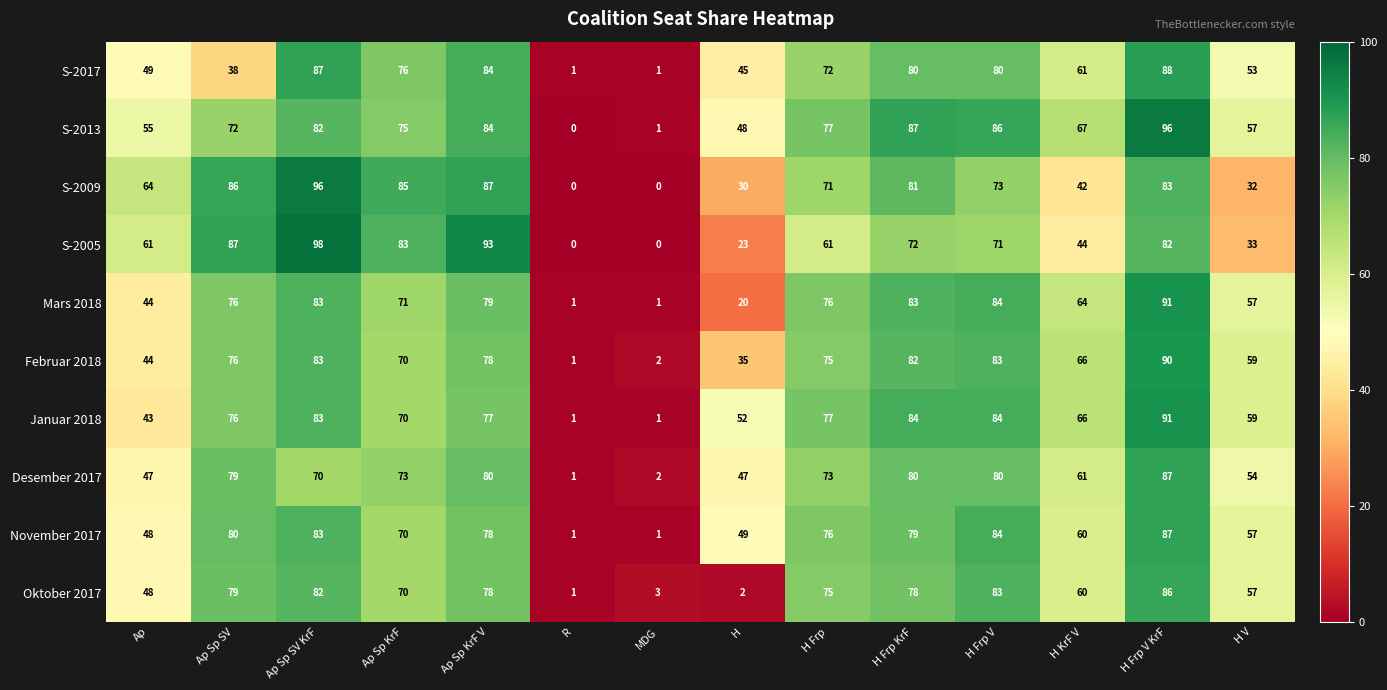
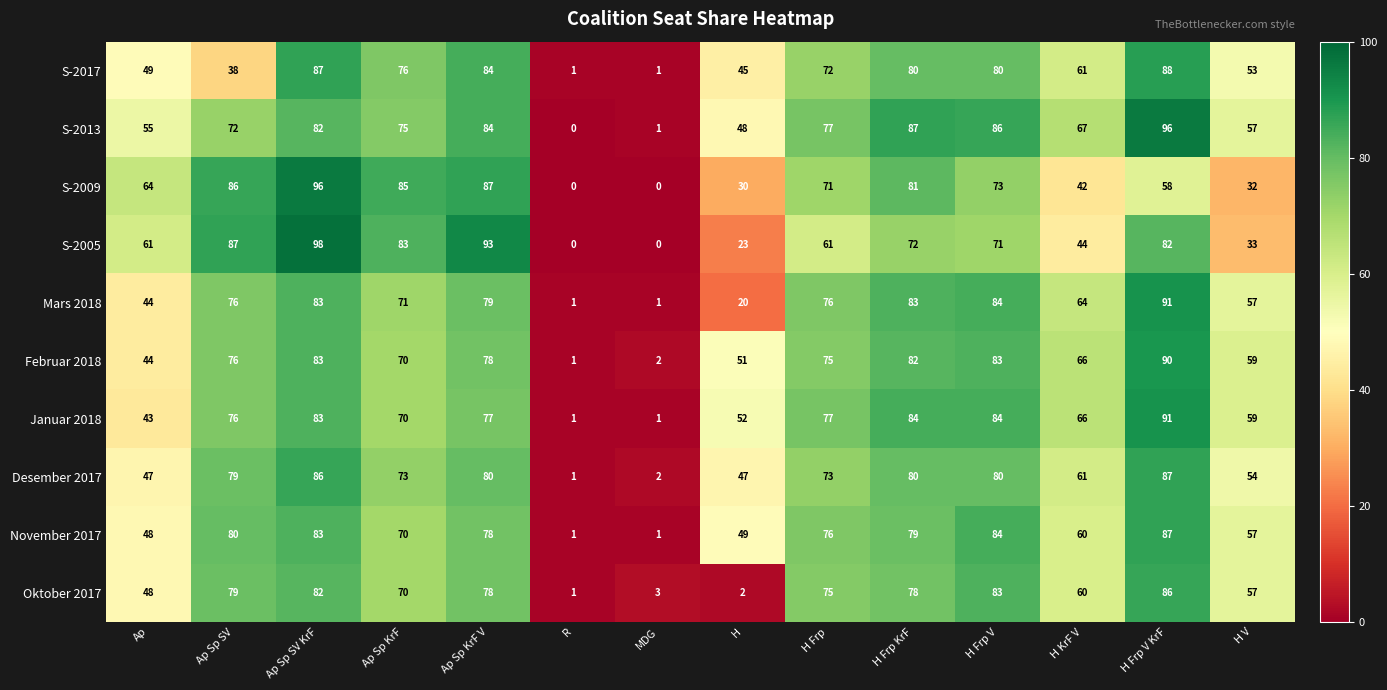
S-2009, H Frp V KrF: 83 -> 58
Februar 2018, H: 35 -> 51
Desember 2017, Ap Sp SV KrF: 70 -> 86
